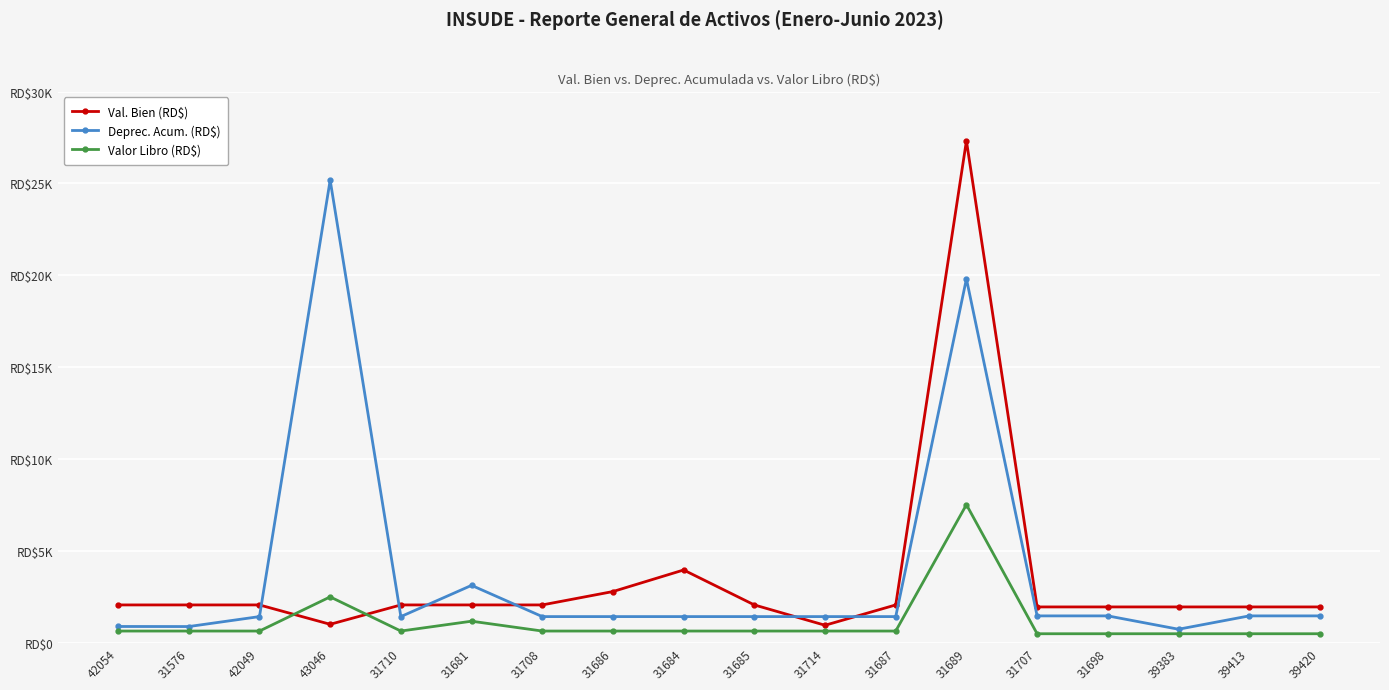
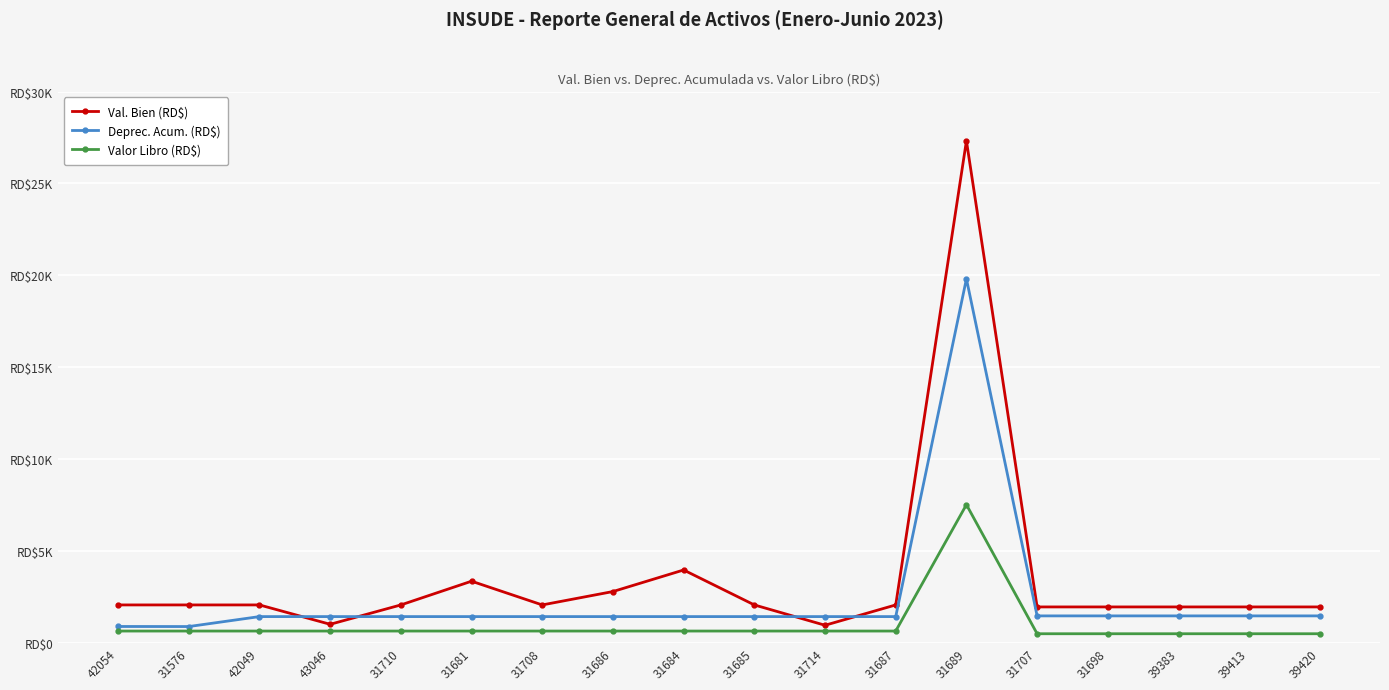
Deprec. Acum. (RD$), 43046: RD$25200 -> RD$1400
Valor Libro (RD$), 43046: RD$2500 -> RD$600
Val. Bien (RD$), 31681: RD$2100 -> RD$3300
Deprec. Acum. (RD$), 31681: RD$3100 -> RD$1400
Valor Libro (RD$), 31681: RD$1200 -> RD$600
Deprec. Acum. (RD$), 39383: RD$700 -> RD$1500
